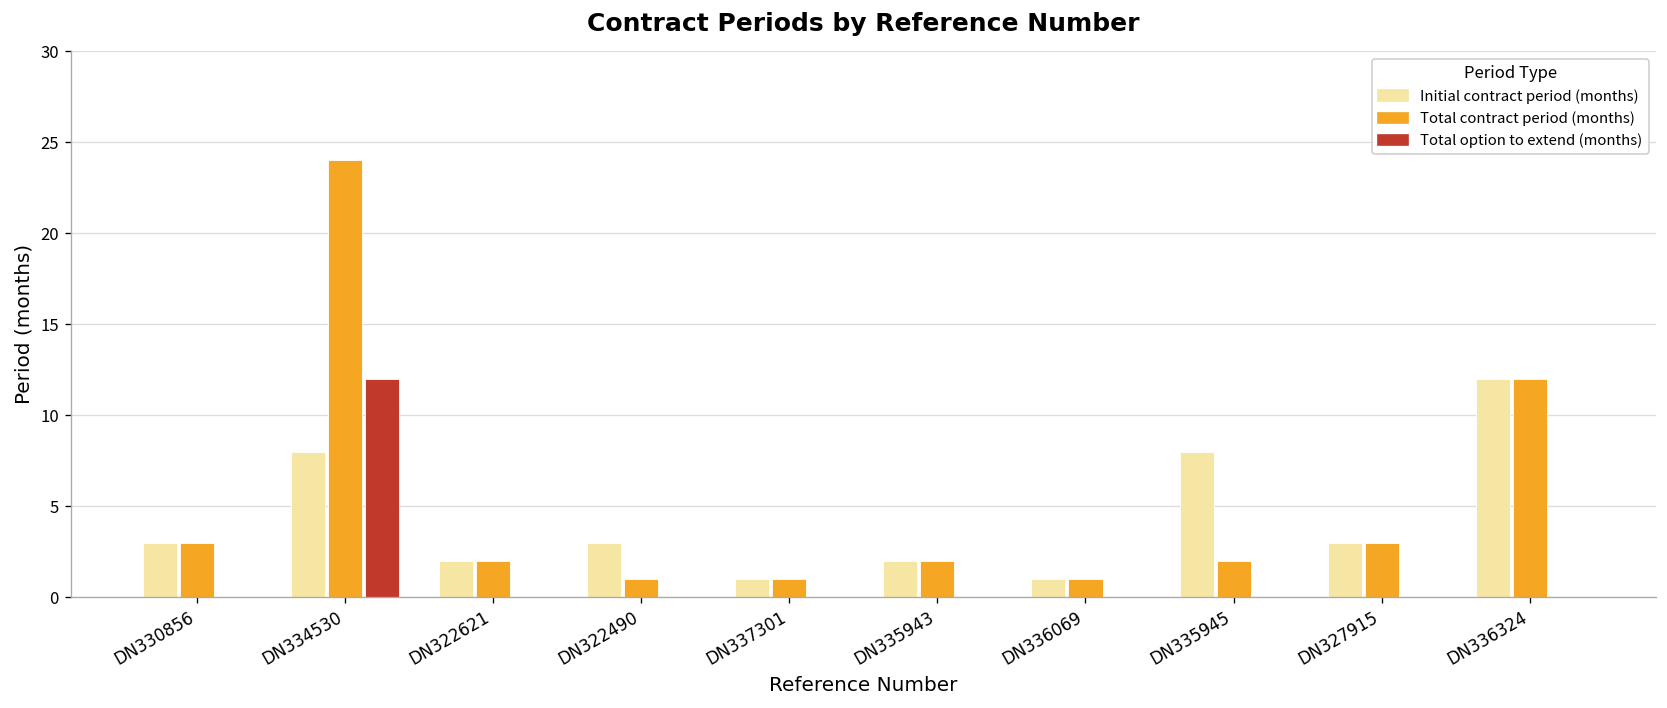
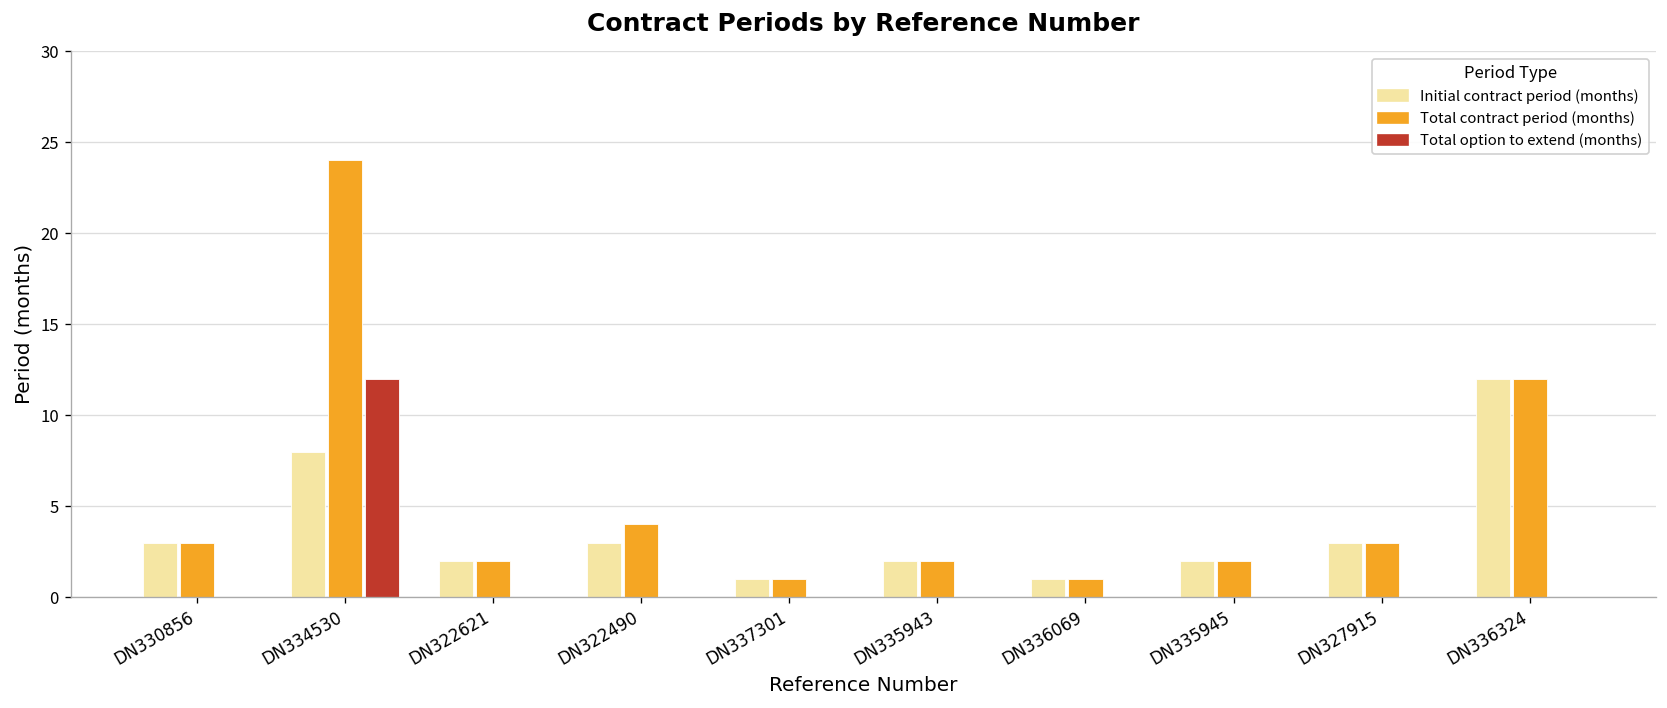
Total contract period (months), DN322490: 1 -> 4
Initial contract period (months), DN335945: 8 -> 2
